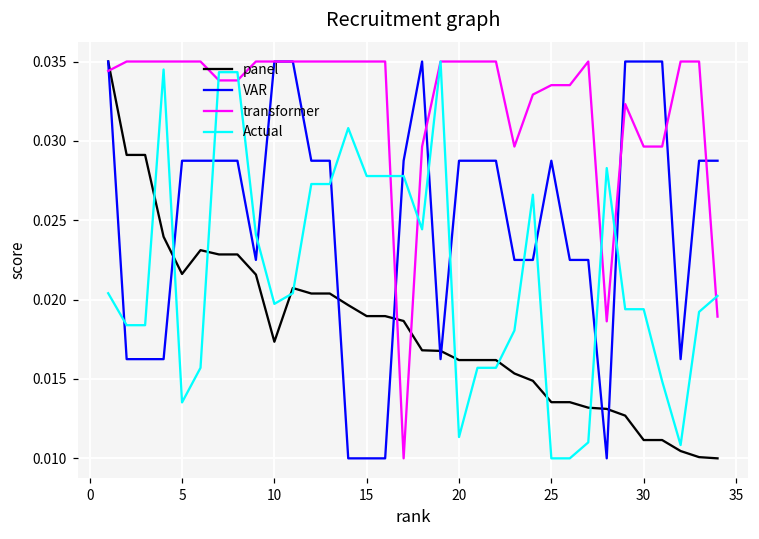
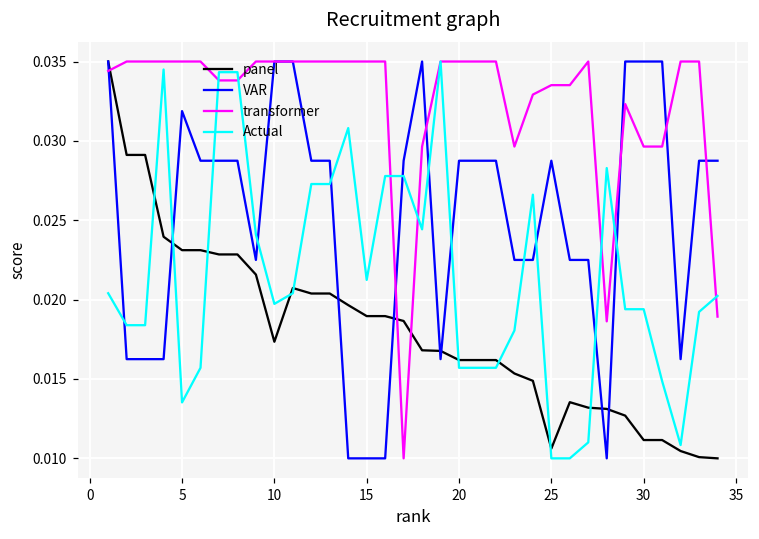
panel, 5: 0.0216 -> 0.0231
VAR, 5: 0.0288 -> 0.0319
Actual, 15: 0.0278 -> 0.0212
Actual, 20: 0.0113 -> 0.0157
panel, 25: 0.0135 -> 0.0106
